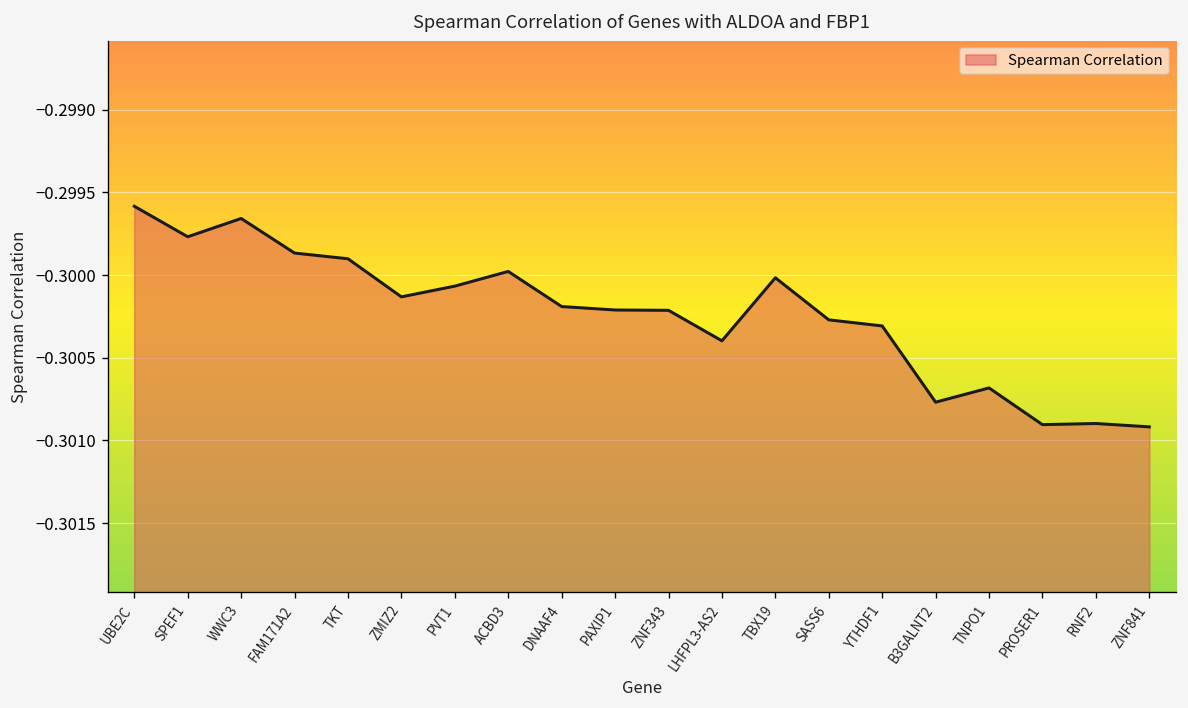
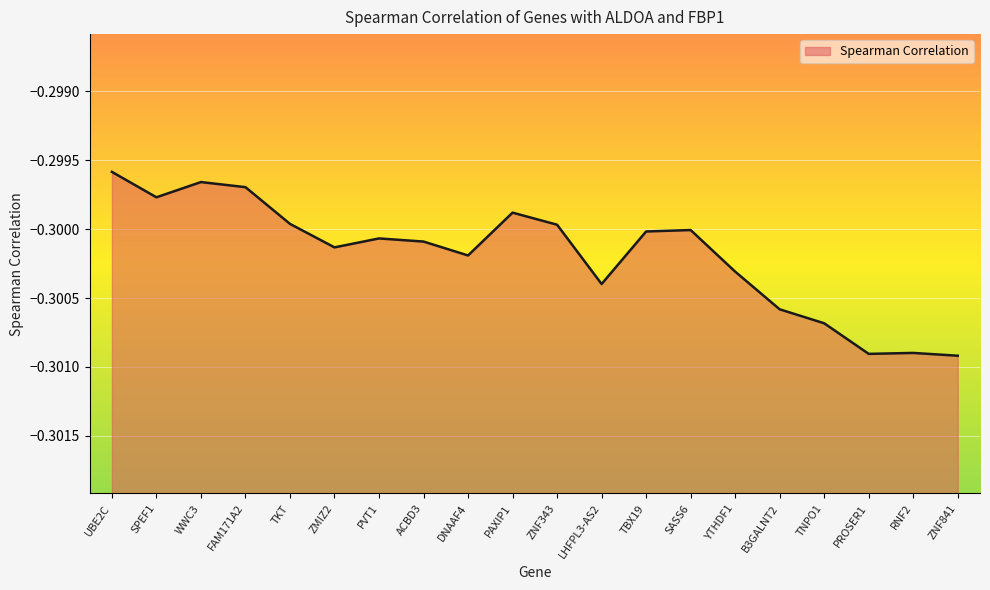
FAM171A2: -0.29987 -> -0.29969
TKT: -0.29990 -> -0.29996
ACBD3: -0.29998 -> -0.30009
PAXIP1: -0.30021 -> -0.29988
ZNF343: -0.30021 -> -0.29997
SASS6: -0.30027 -> -0.30001
B3GALNT2: -0.30077 -> -0.30058
